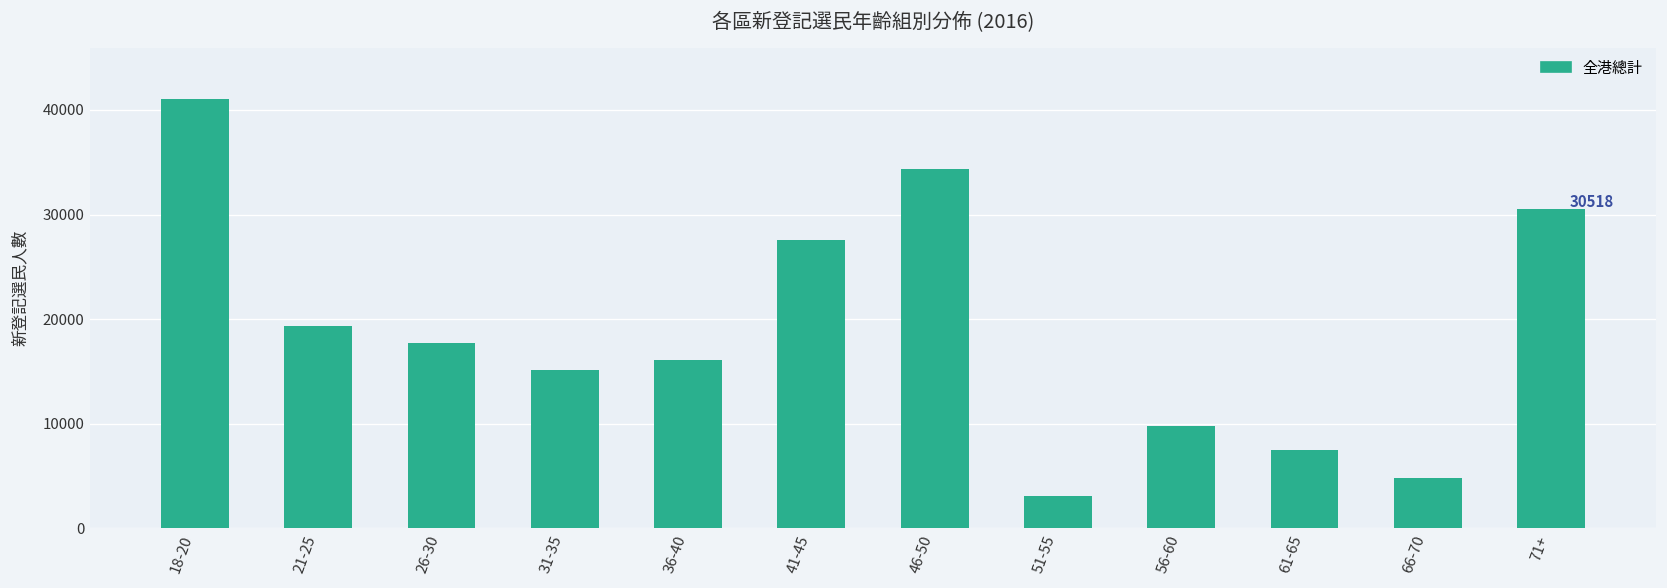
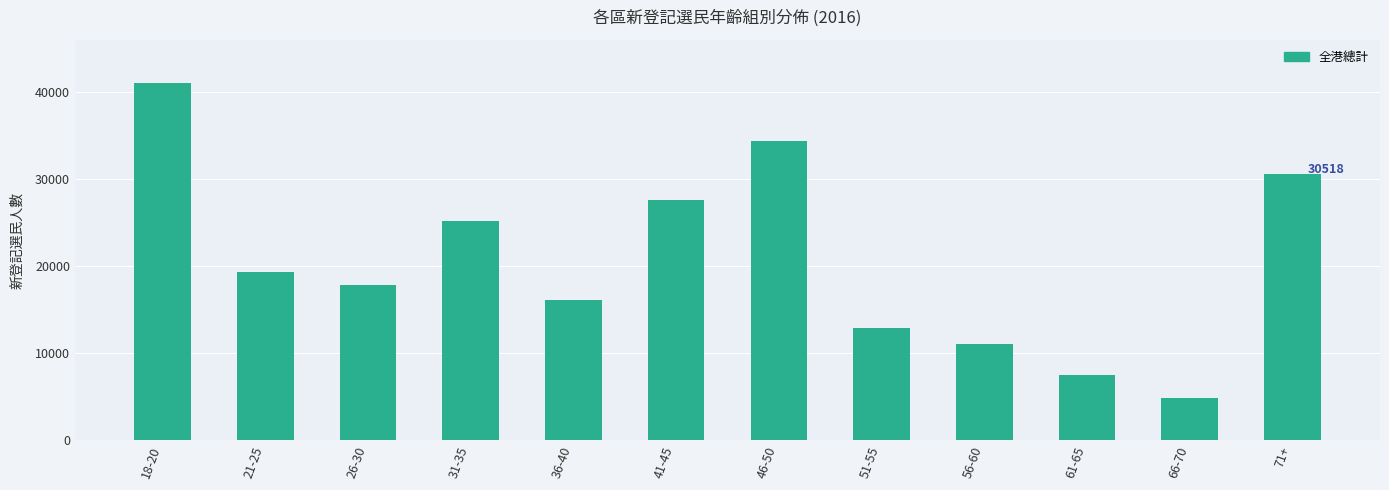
31-35: 15000 -> 25000
51-55: 3000 -> 13000
56-60: 10000 -> 11000
